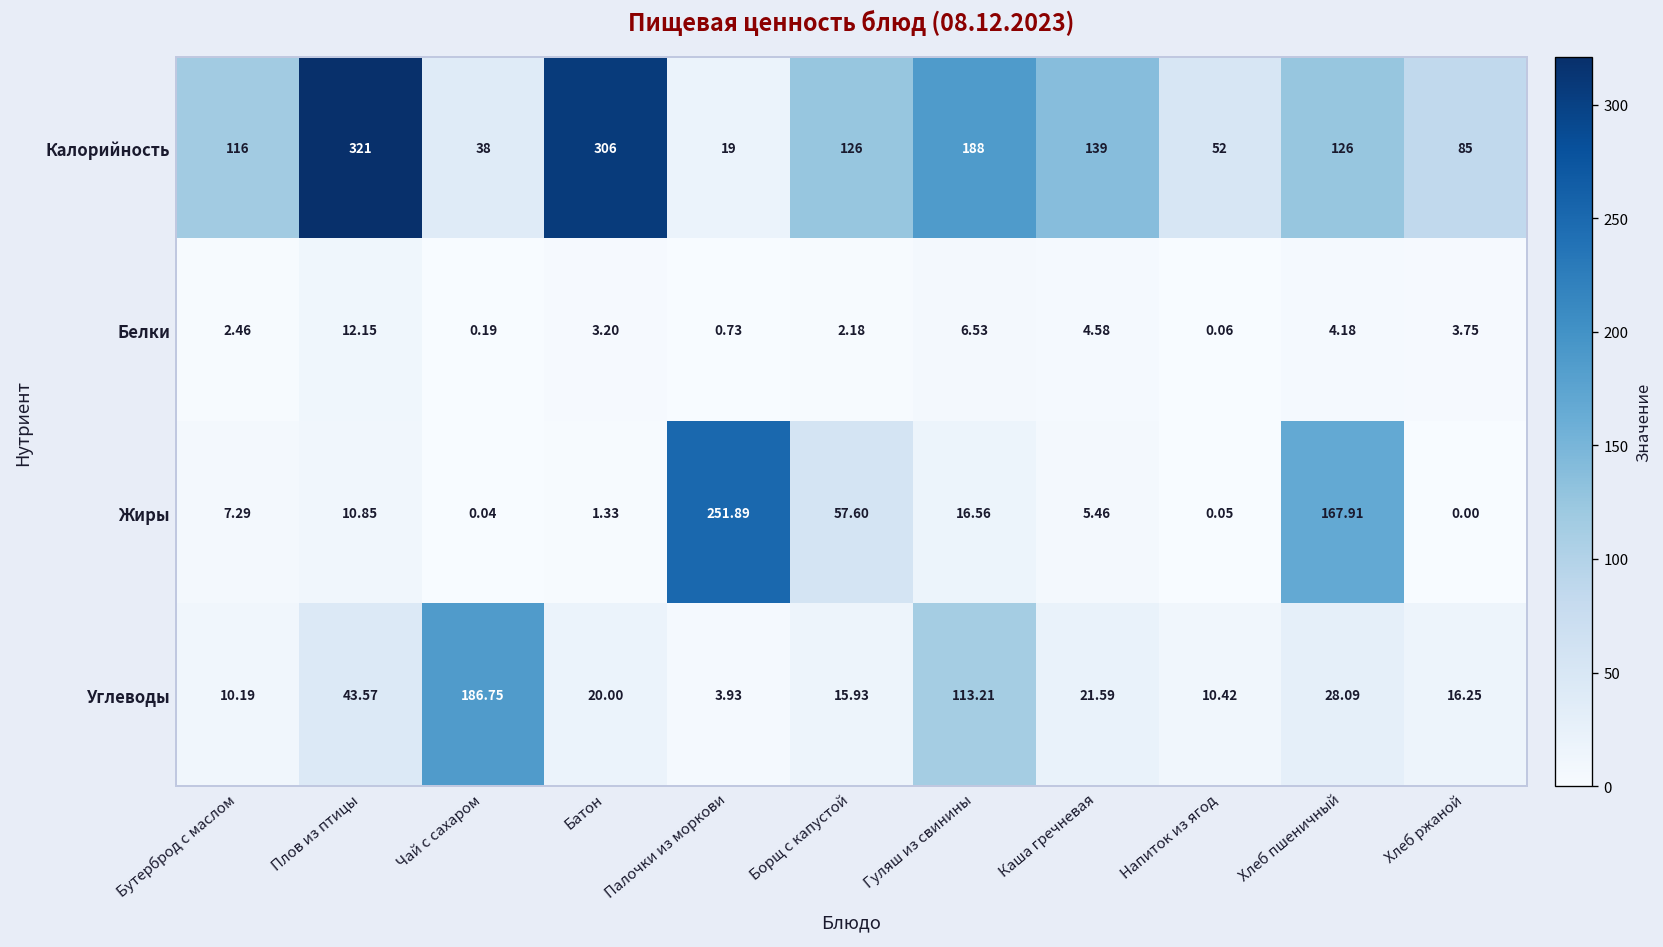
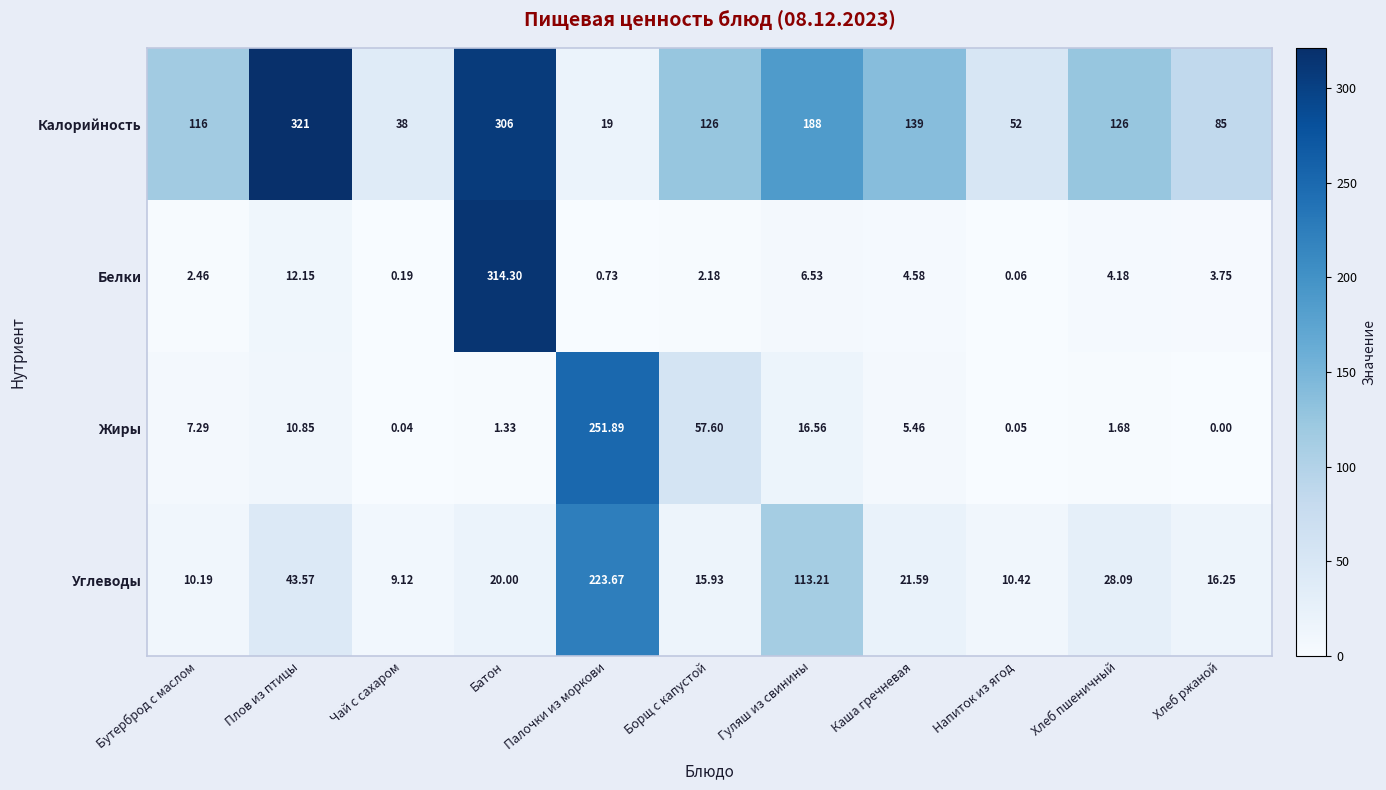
Белки, Батон: 3.20 -> 314.30
Жиры, Хлеб пшеничный: 167.91 -> 1.68
Углеводы, Чай с сахаром: 186.75 -> 9.12
Углеводы, Палочки из моркови: 3.93 -> 223.67
